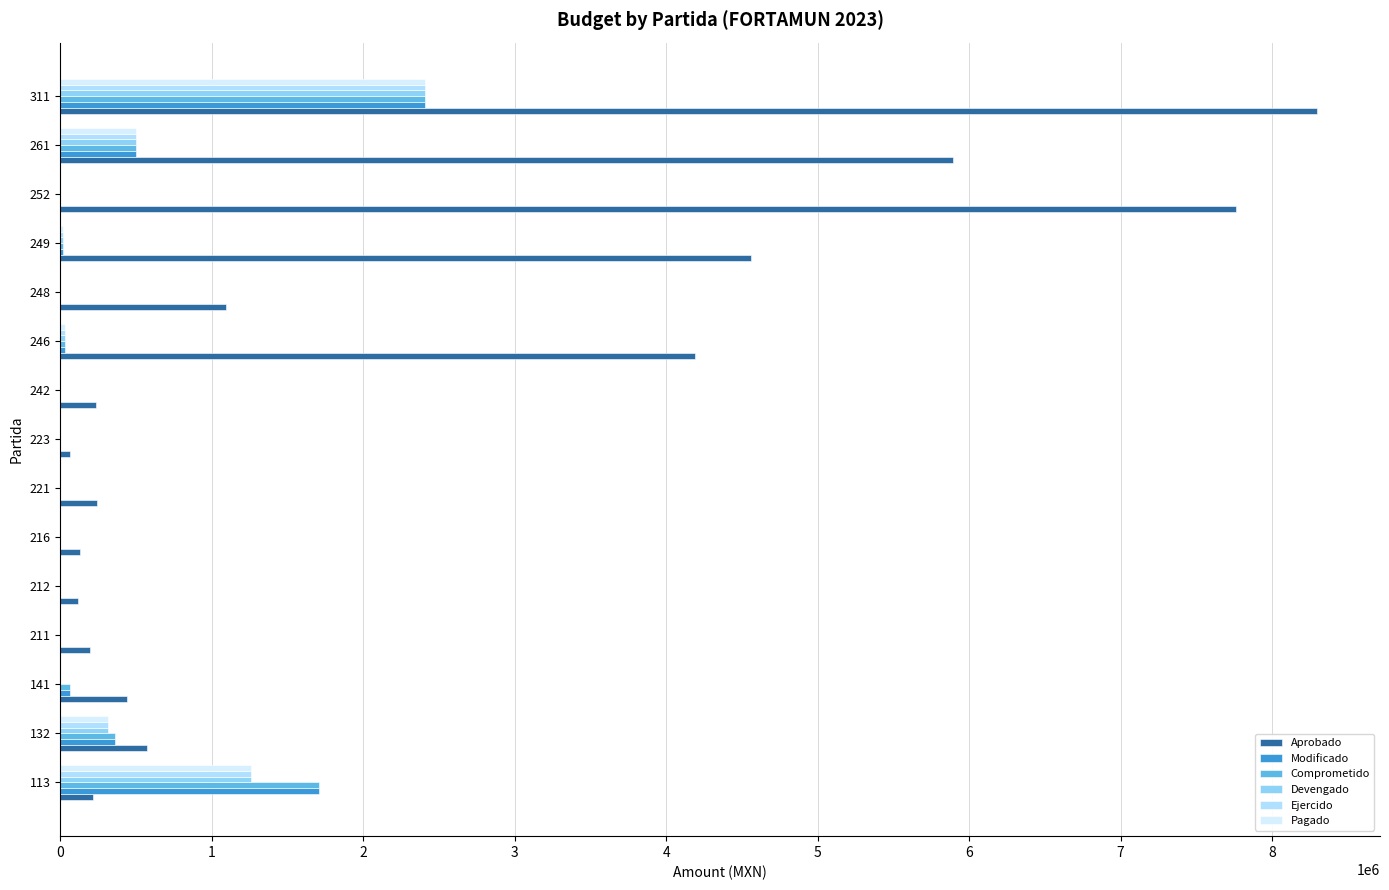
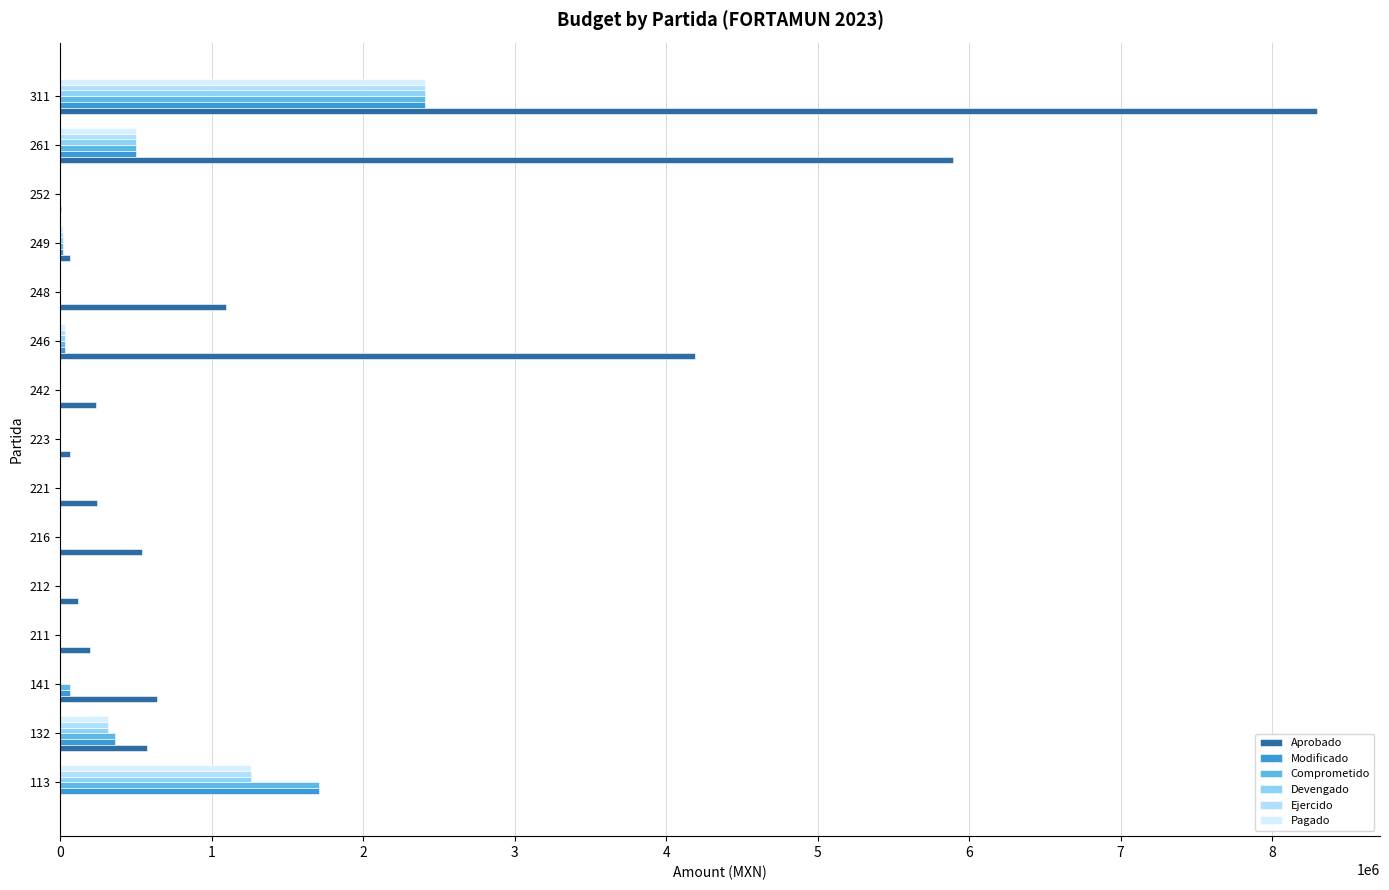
Aprobado, 252: 7760000 -> 10000
Aprobado, 249: 4560000 -> 60000
Aprobado, 216: 130000 -> 540000
Aprobado, 141: 440000 -> 640000
Aprobado, 113: 210000 -> 0
